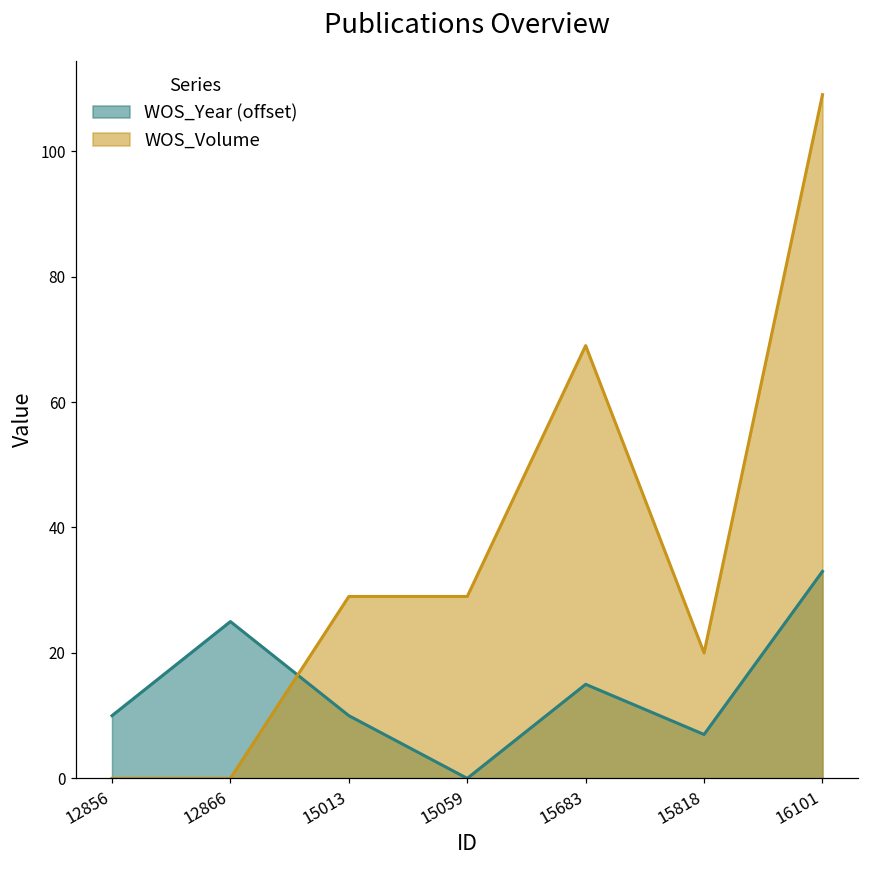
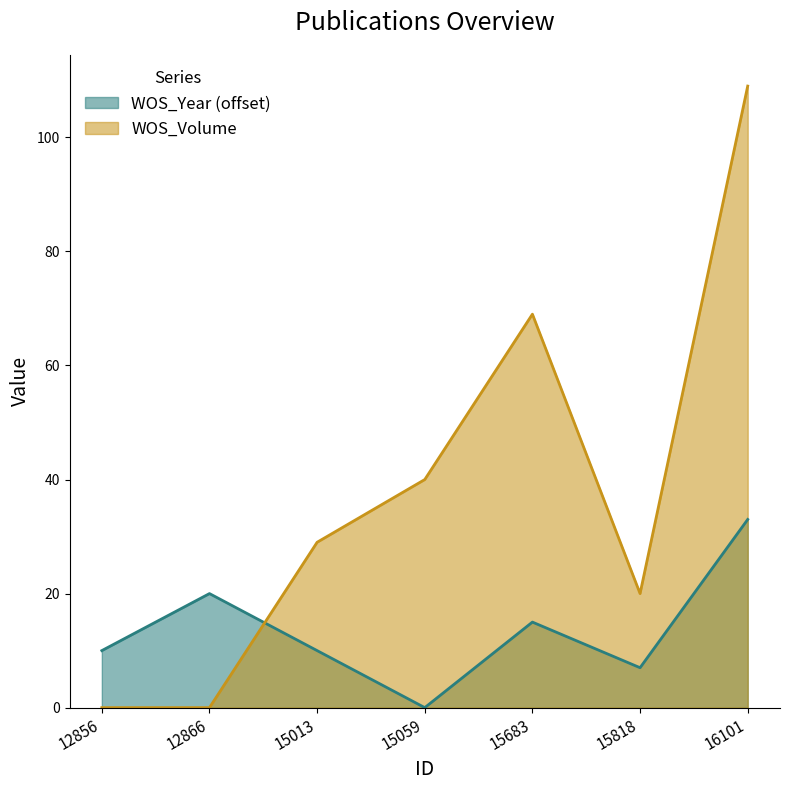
WOS_Year (offset), 12866: 25 -> 20
WOS_Volume, 15059: 29 -> 40
